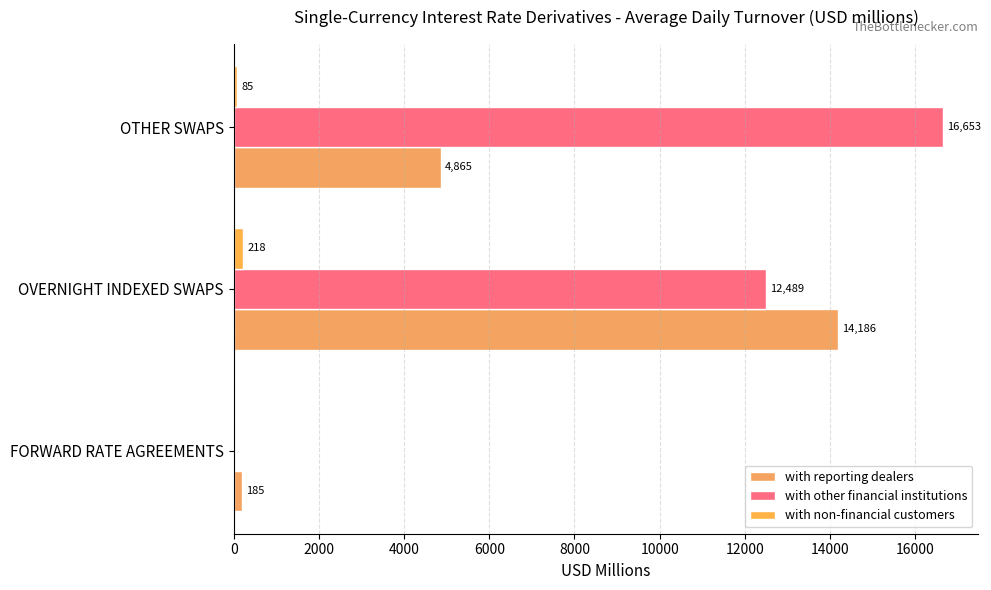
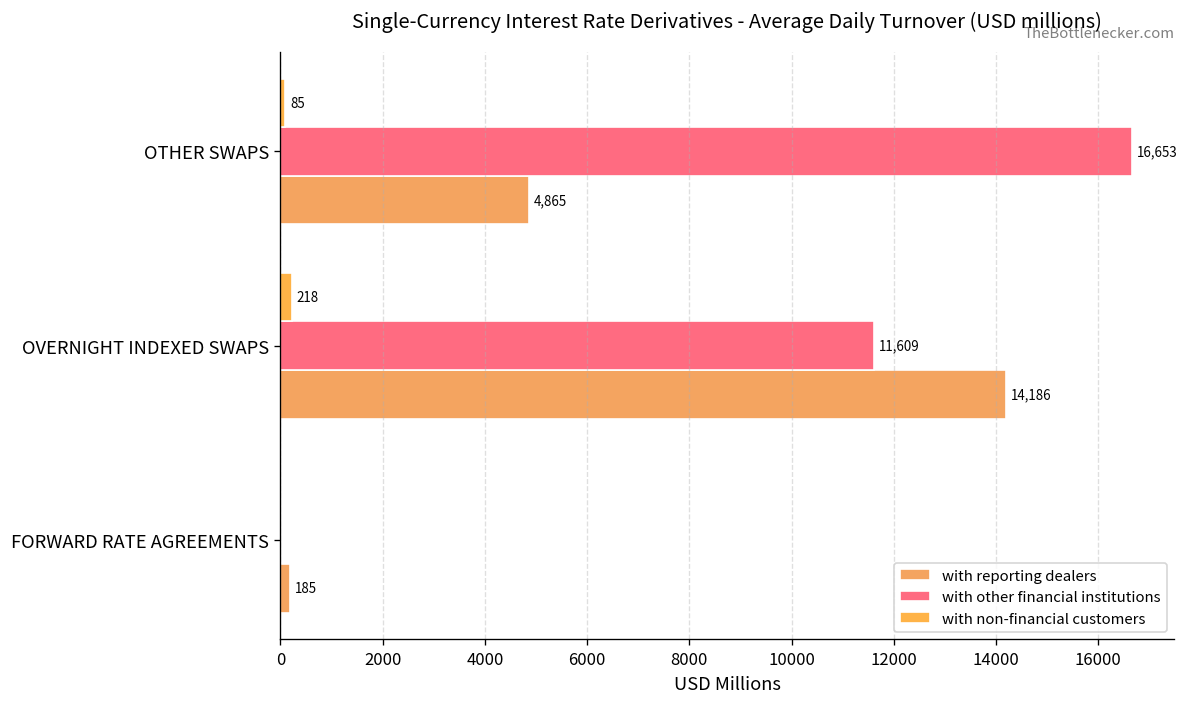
with other financial institutions, OVERNIGHT INDEXED SWAPS: 12,489 -> 11,609
